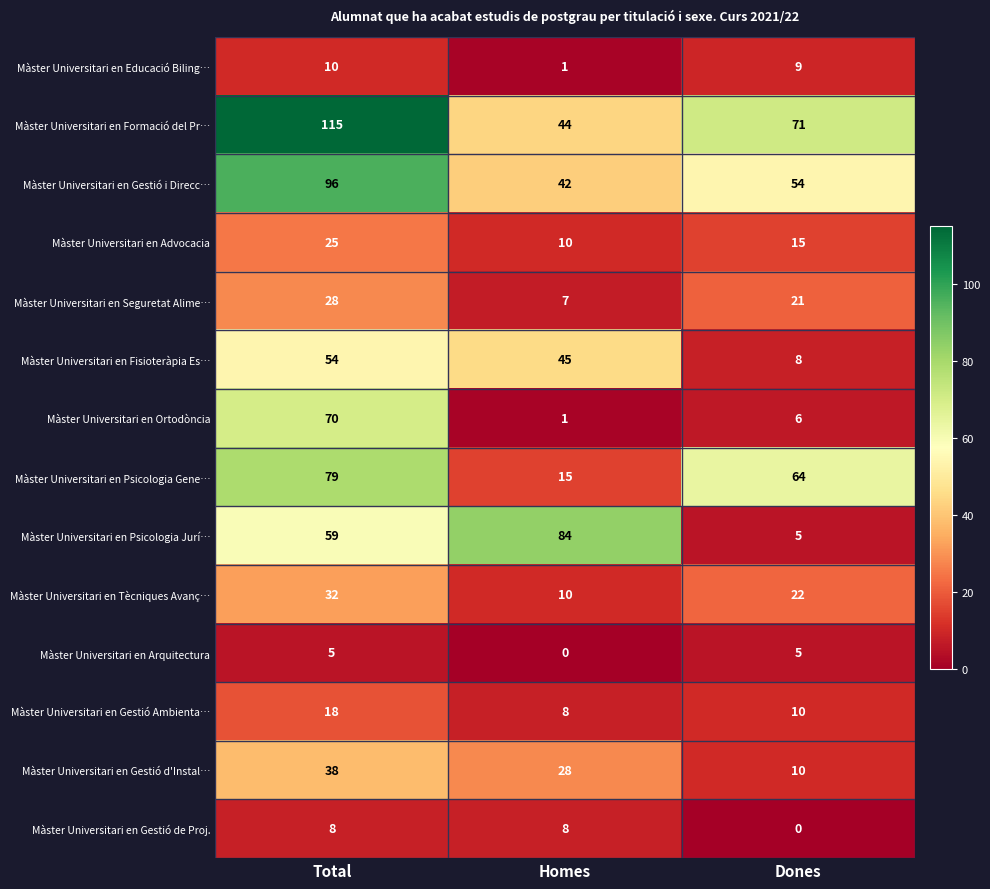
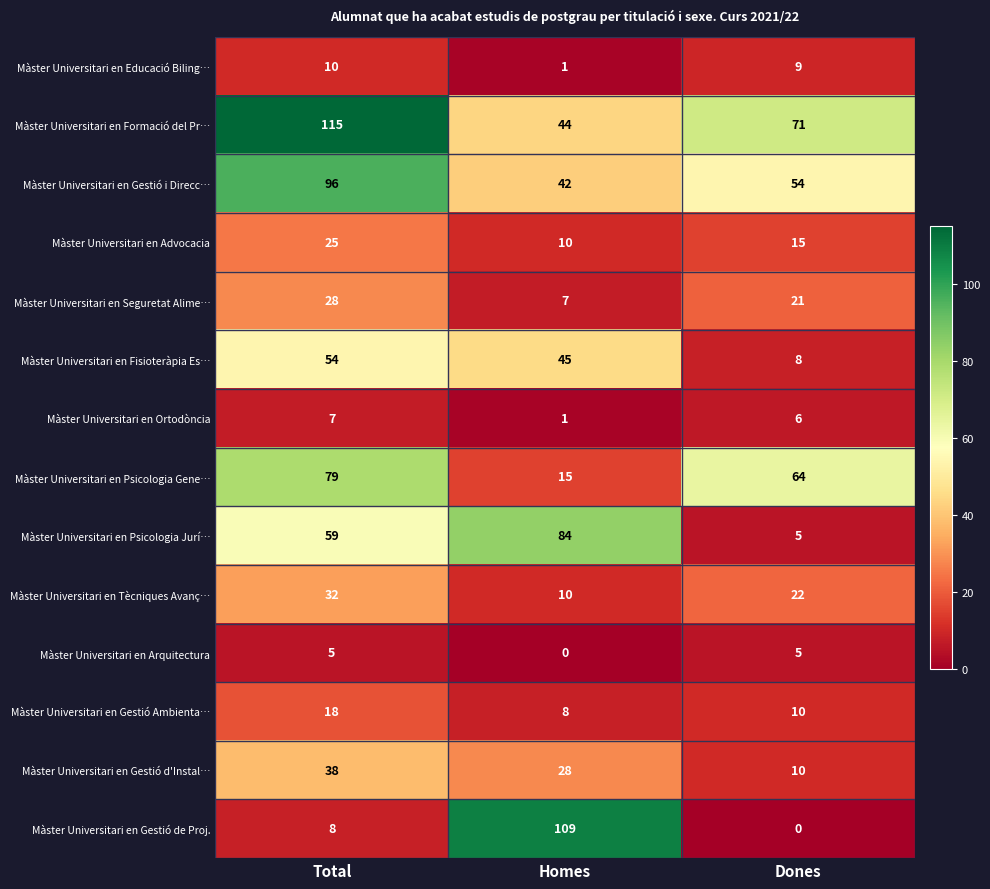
Màster Universitari en Ortodòncia, Total: 70 -> 7
Màster Universitari en Gestió de Proj., Homes: 8 -> 109
